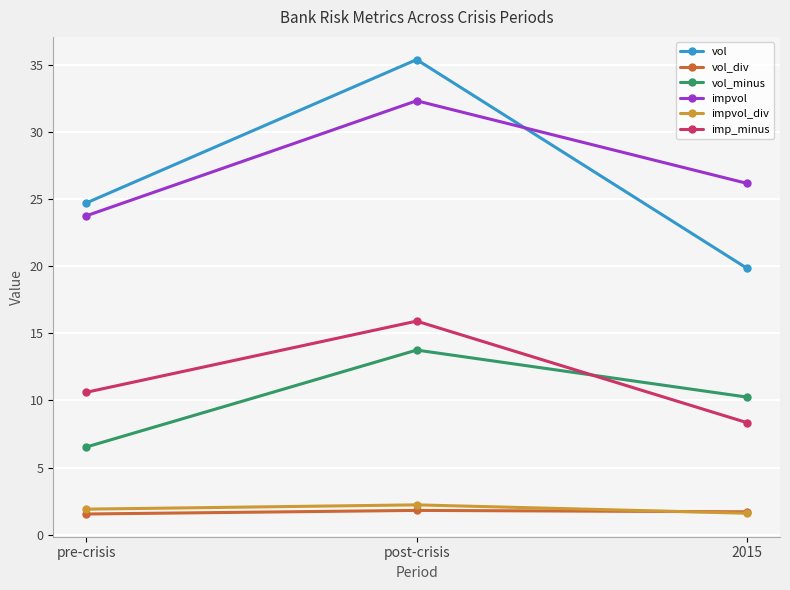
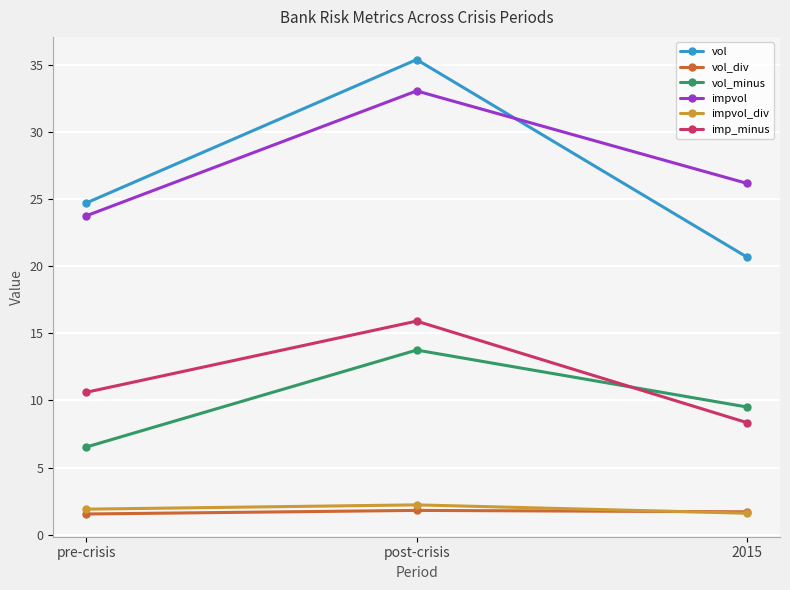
impvol, post-crisis: 32.3 -> 33.0
vol, 2015: 19.8 -> 20.7
vol_minus, 2015: 10.2 -> 9.5
